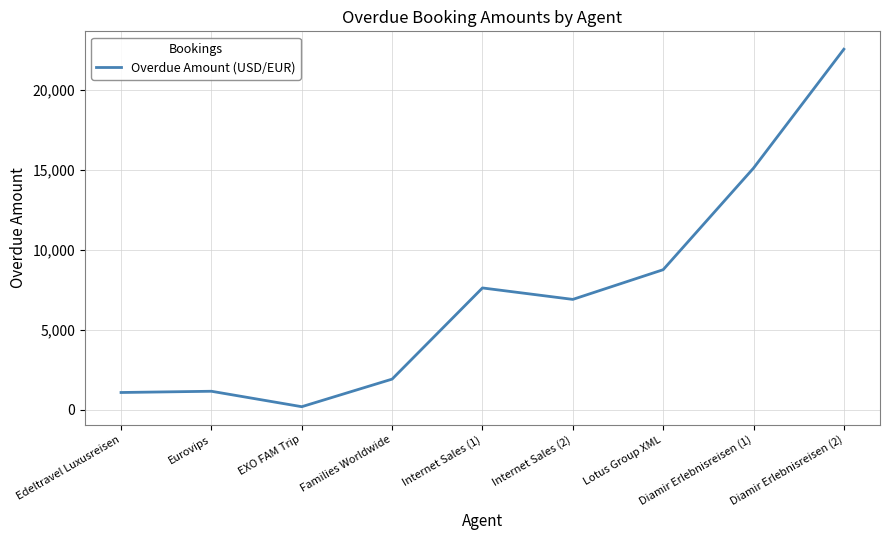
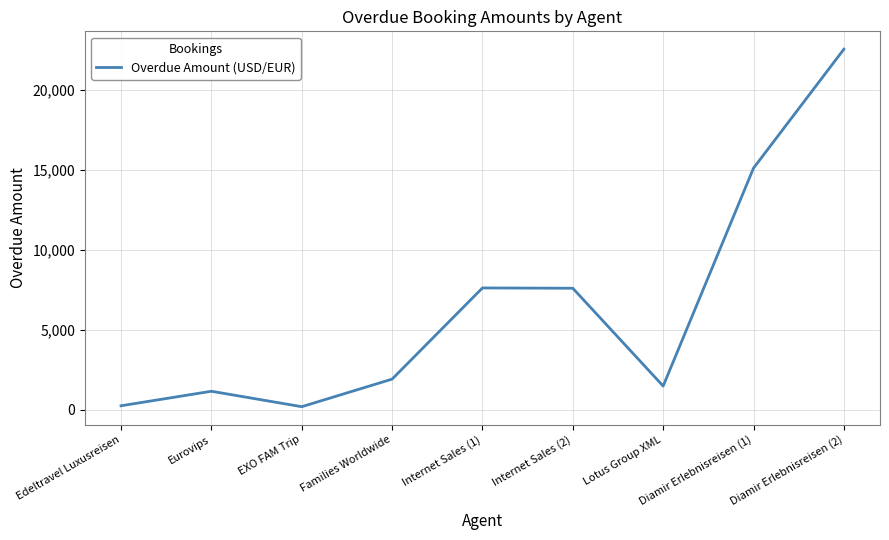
Edeltravel Luxusreisen: 1,100 -> 300
Internet Sales (2): 6,900 -> 7,600
Lotus Group XML: 8,800 -> 1,500
